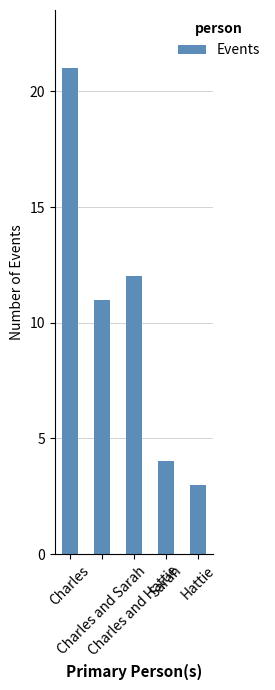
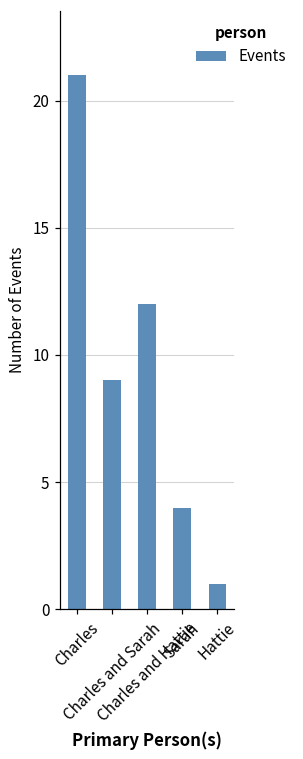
Charles and Sarah: 11 -> 9
Hattie: 3 -> 1
